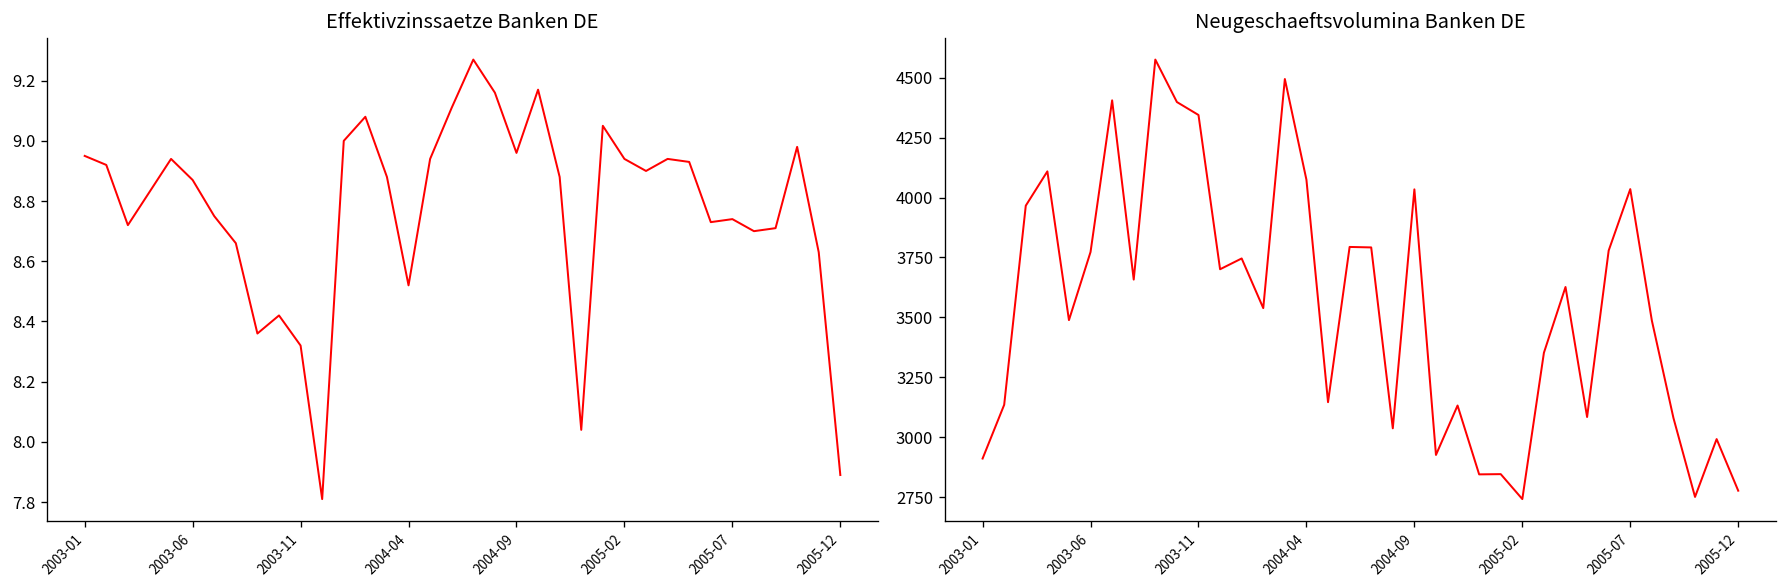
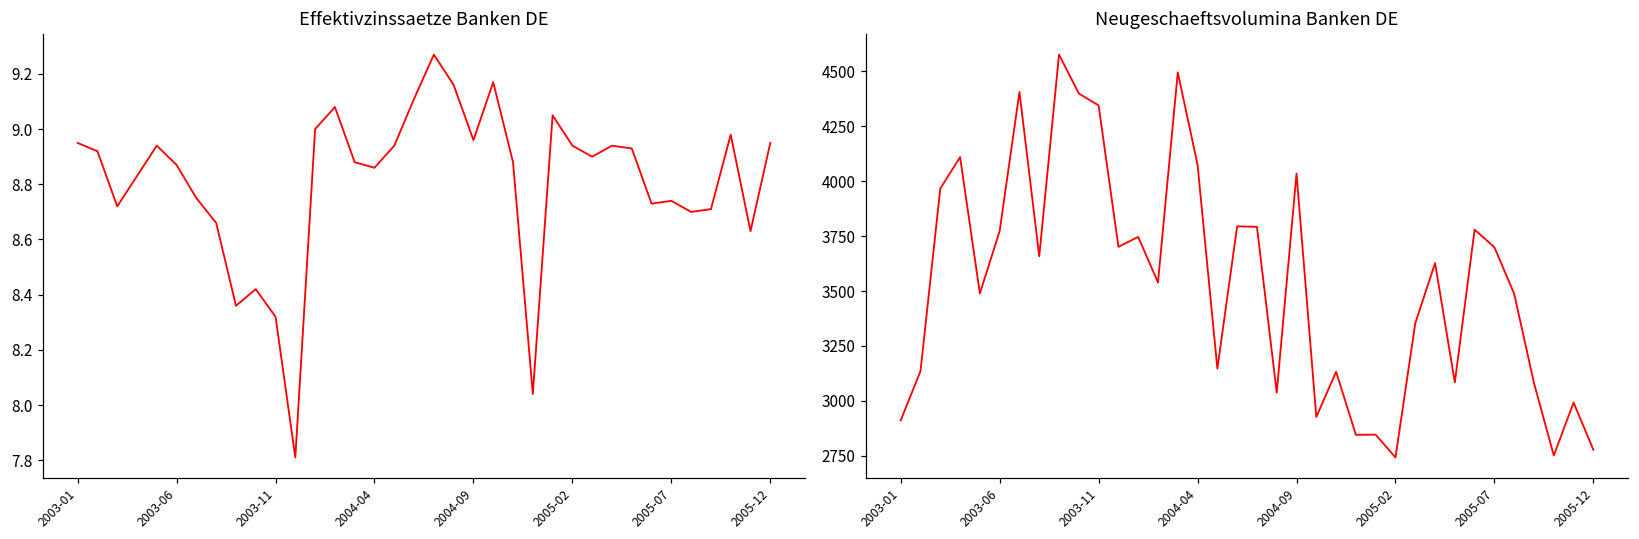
Effektivzinssaetze Banken DE, 2004-04: 8.52 -> 8.86
Effektivzinssaetze Banken DE, 2005-12: 7.89 -> 8.95
Neugeschaeftsvolumina Banken DE, 2005-07: 4040 -> 3700
